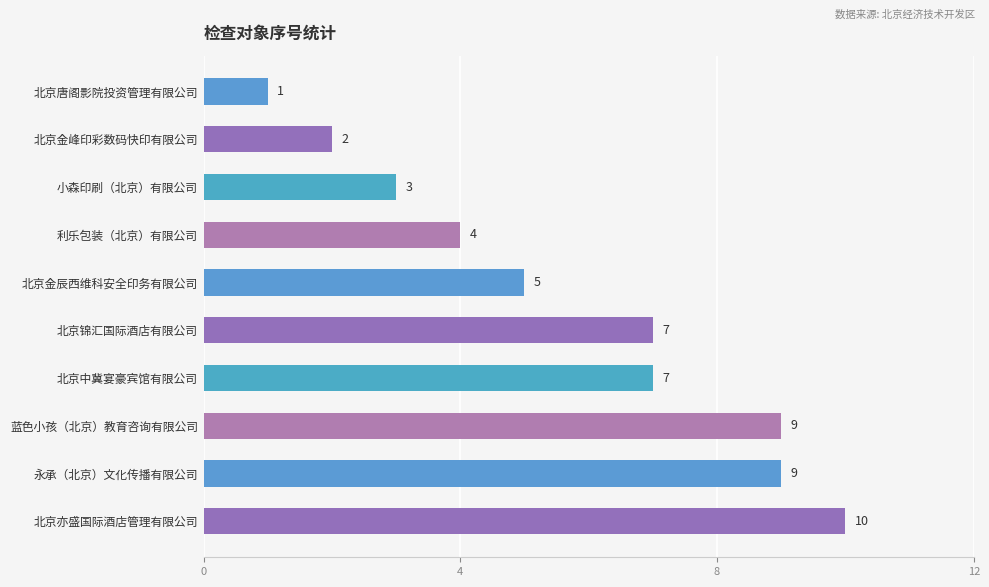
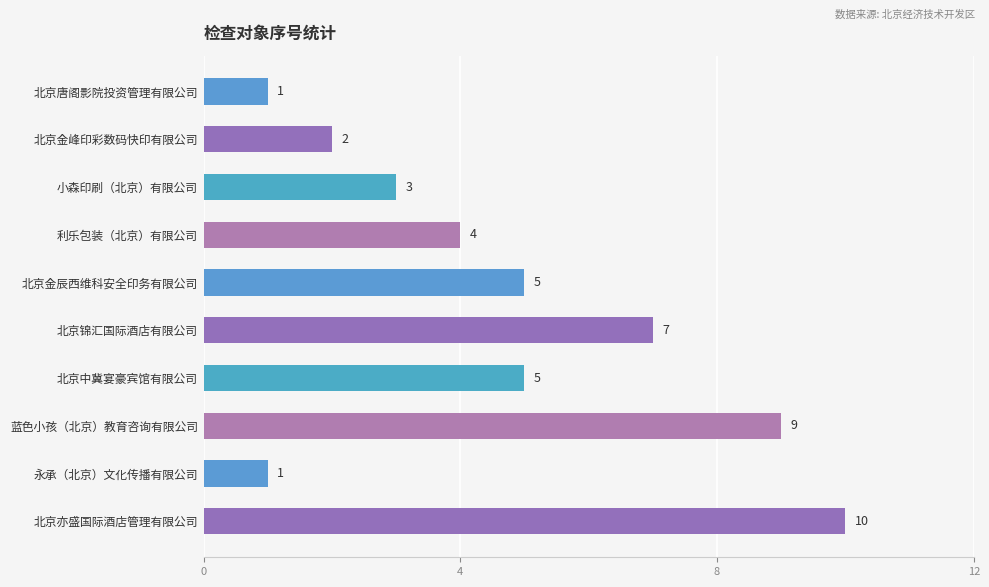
北京中冀宴豪宾馆有限公司: 7 -> 5
永承（北京）文化传播有限公司: 9 -> 1
